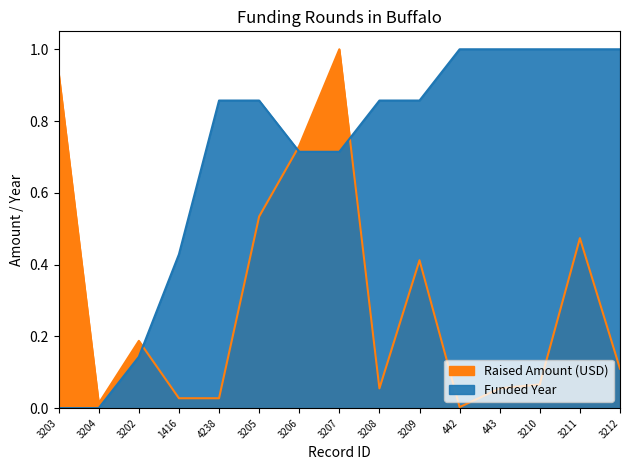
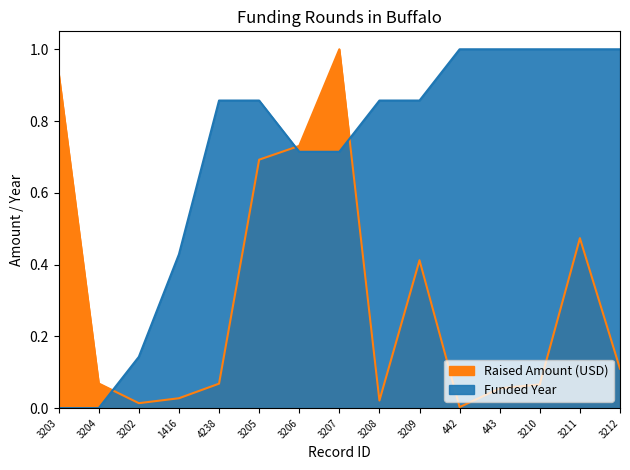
Raised Amount (USD), 3204: 0.01 -> 0.07
Raised Amount (USD), 3202: 0.19 -> 0.01
Raised Amount (USD), 4238: 0.03 -> 0.07
Raised Amount (USD), 3205: 0.53 -> 0.69
Raised Amount (USD), 3208: 0.05 -> 0.02
